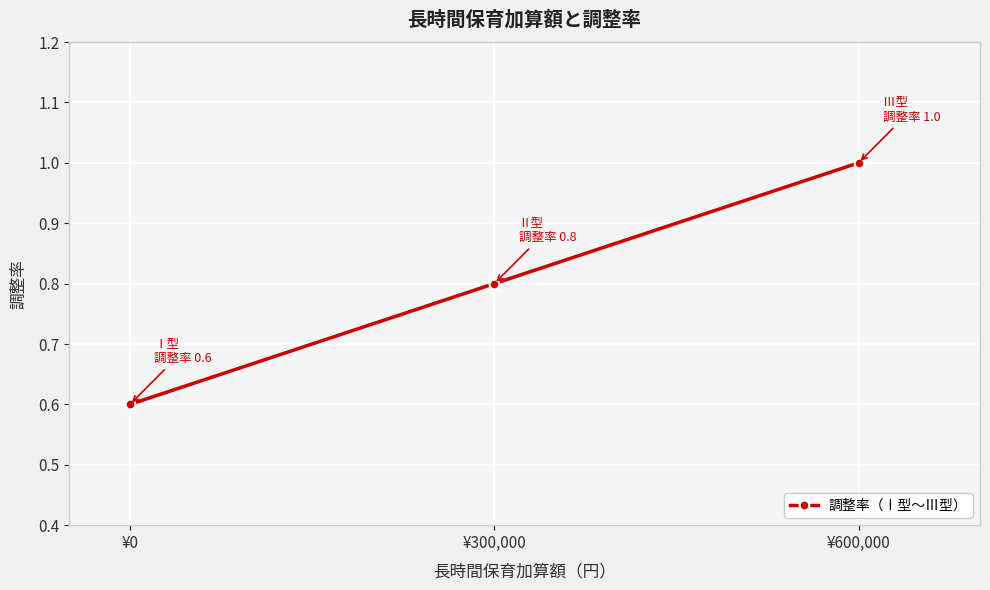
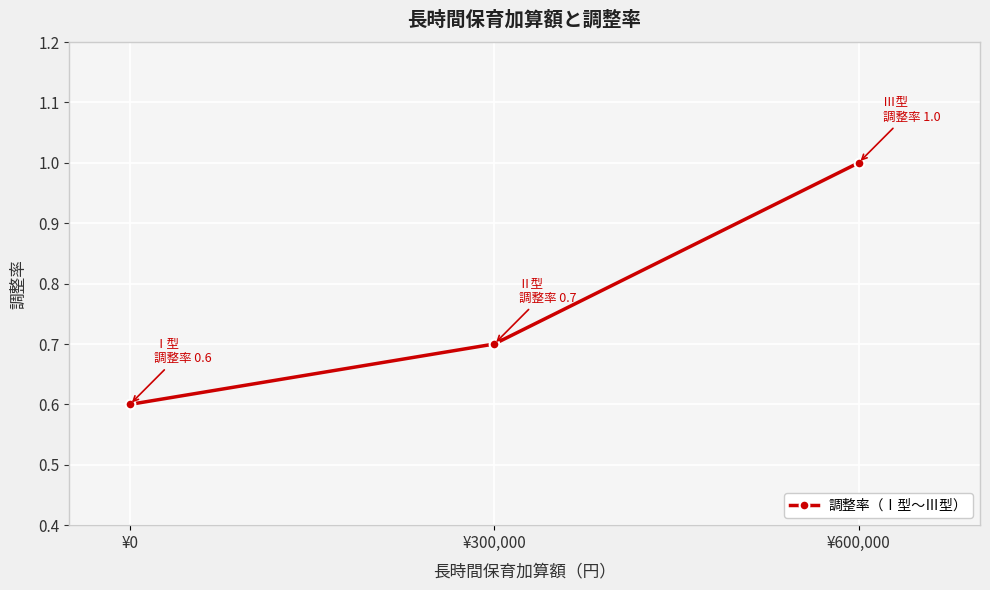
¥300,000: 0.8 -> 0.7
